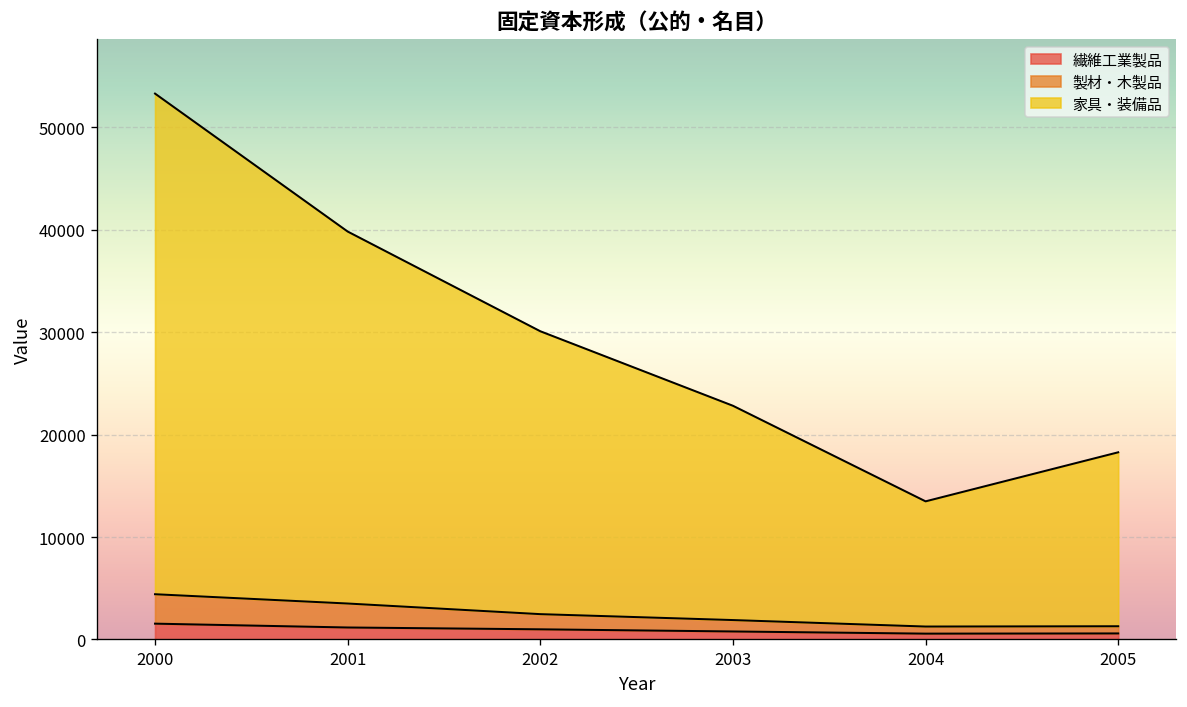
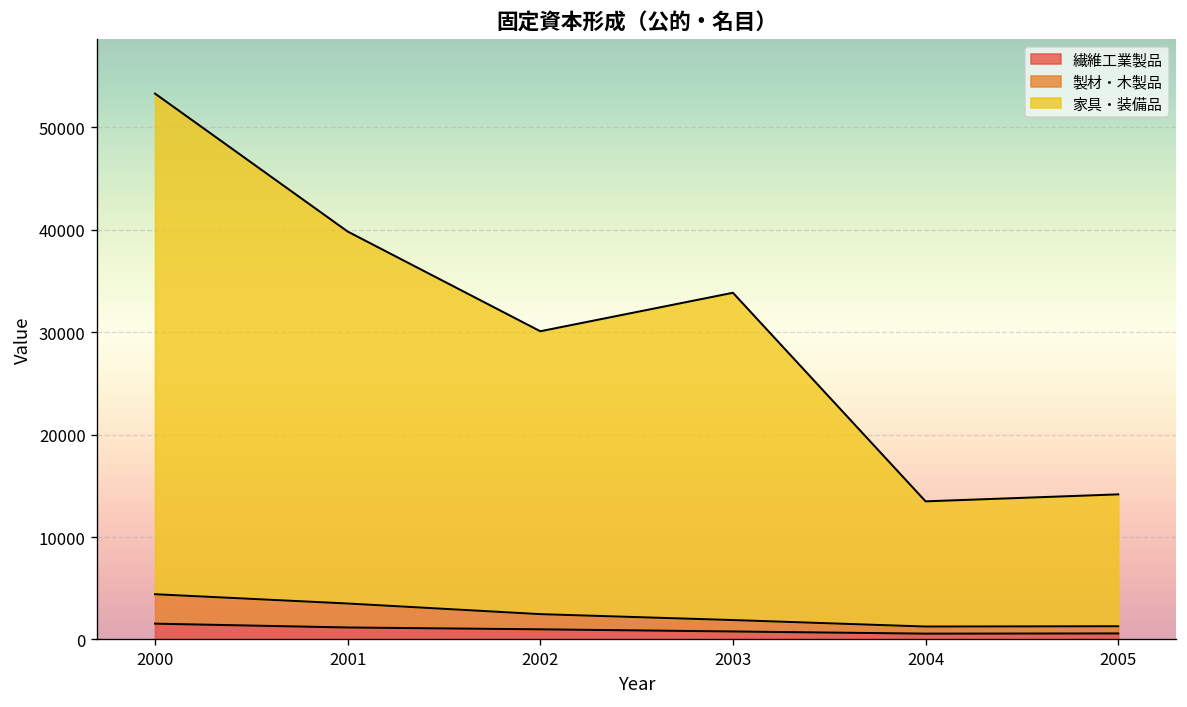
家具・装備品, 2003: 21000 -> 32000
家具・装備品, 2005: 17000 -> 13000
